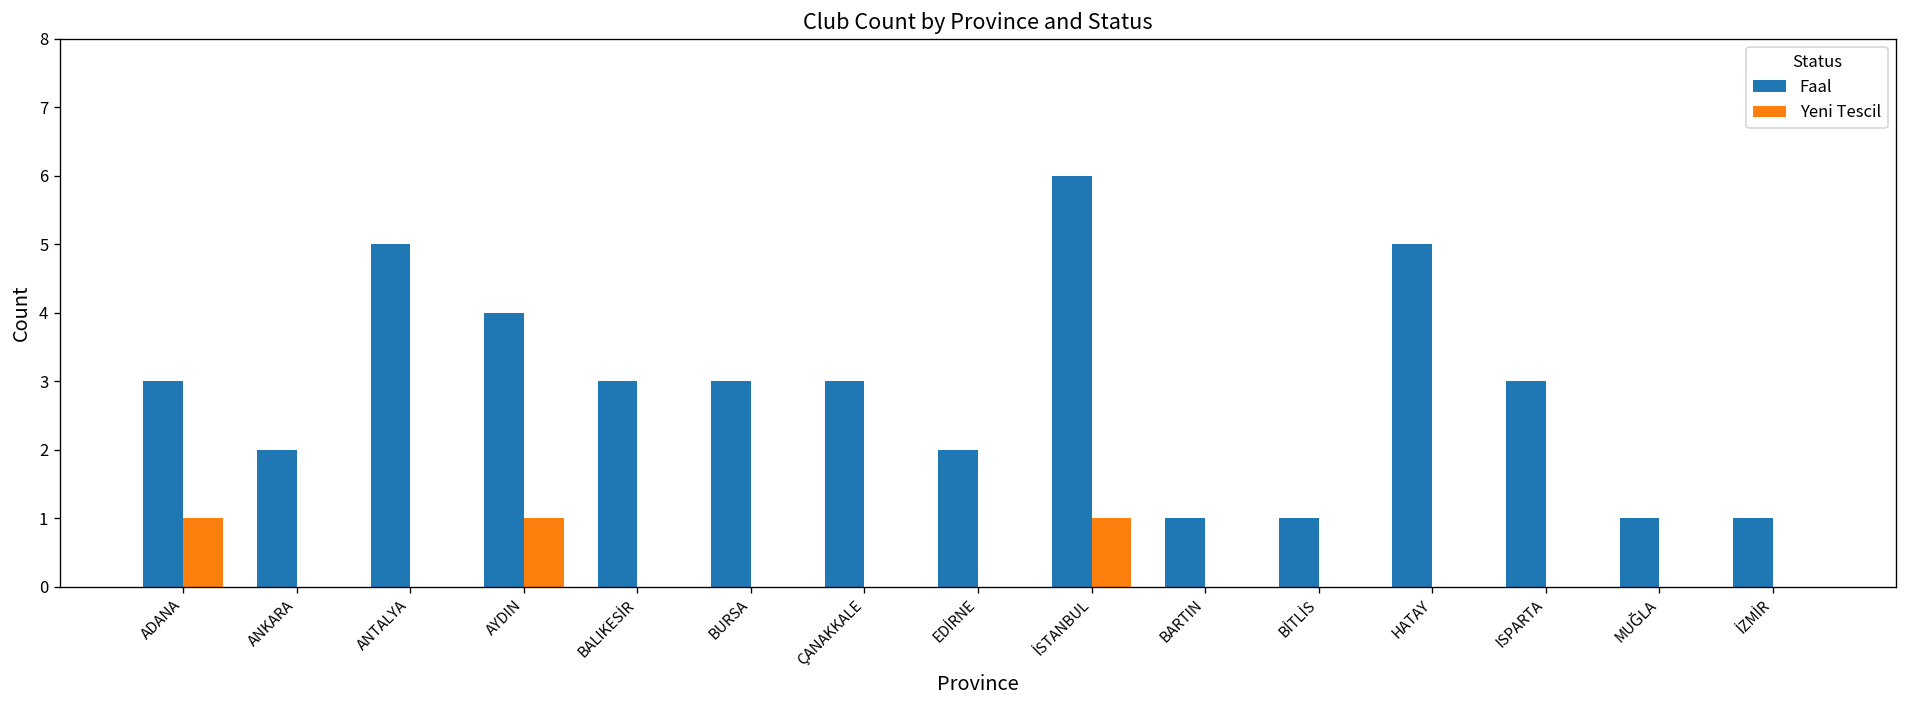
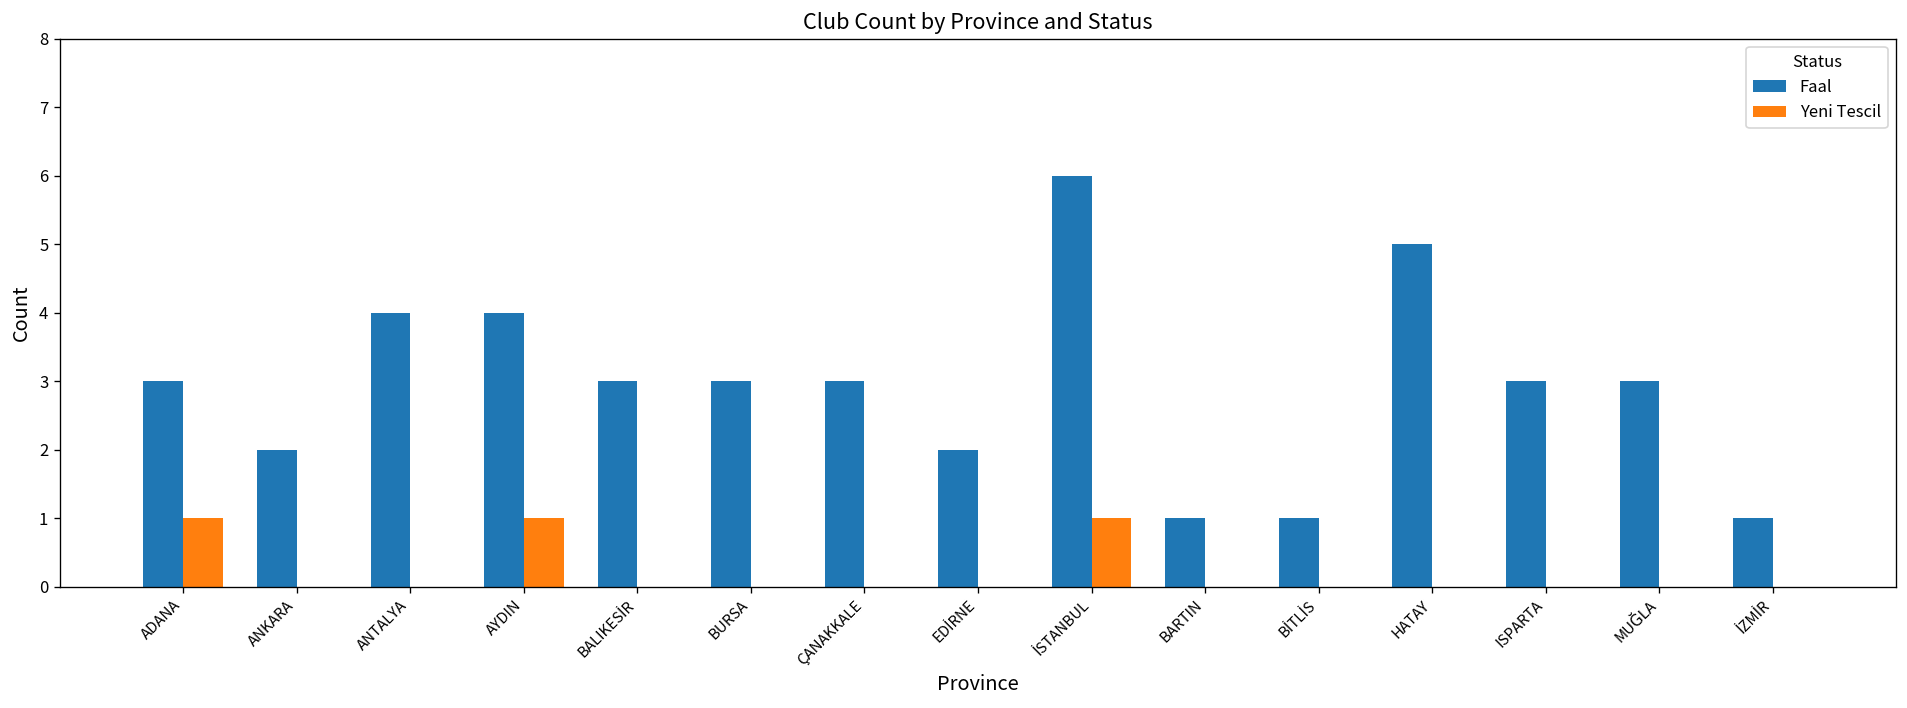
Faal, ANTALYA: 5 -> 4
Faal, MUĞLA: 1 -> 3
